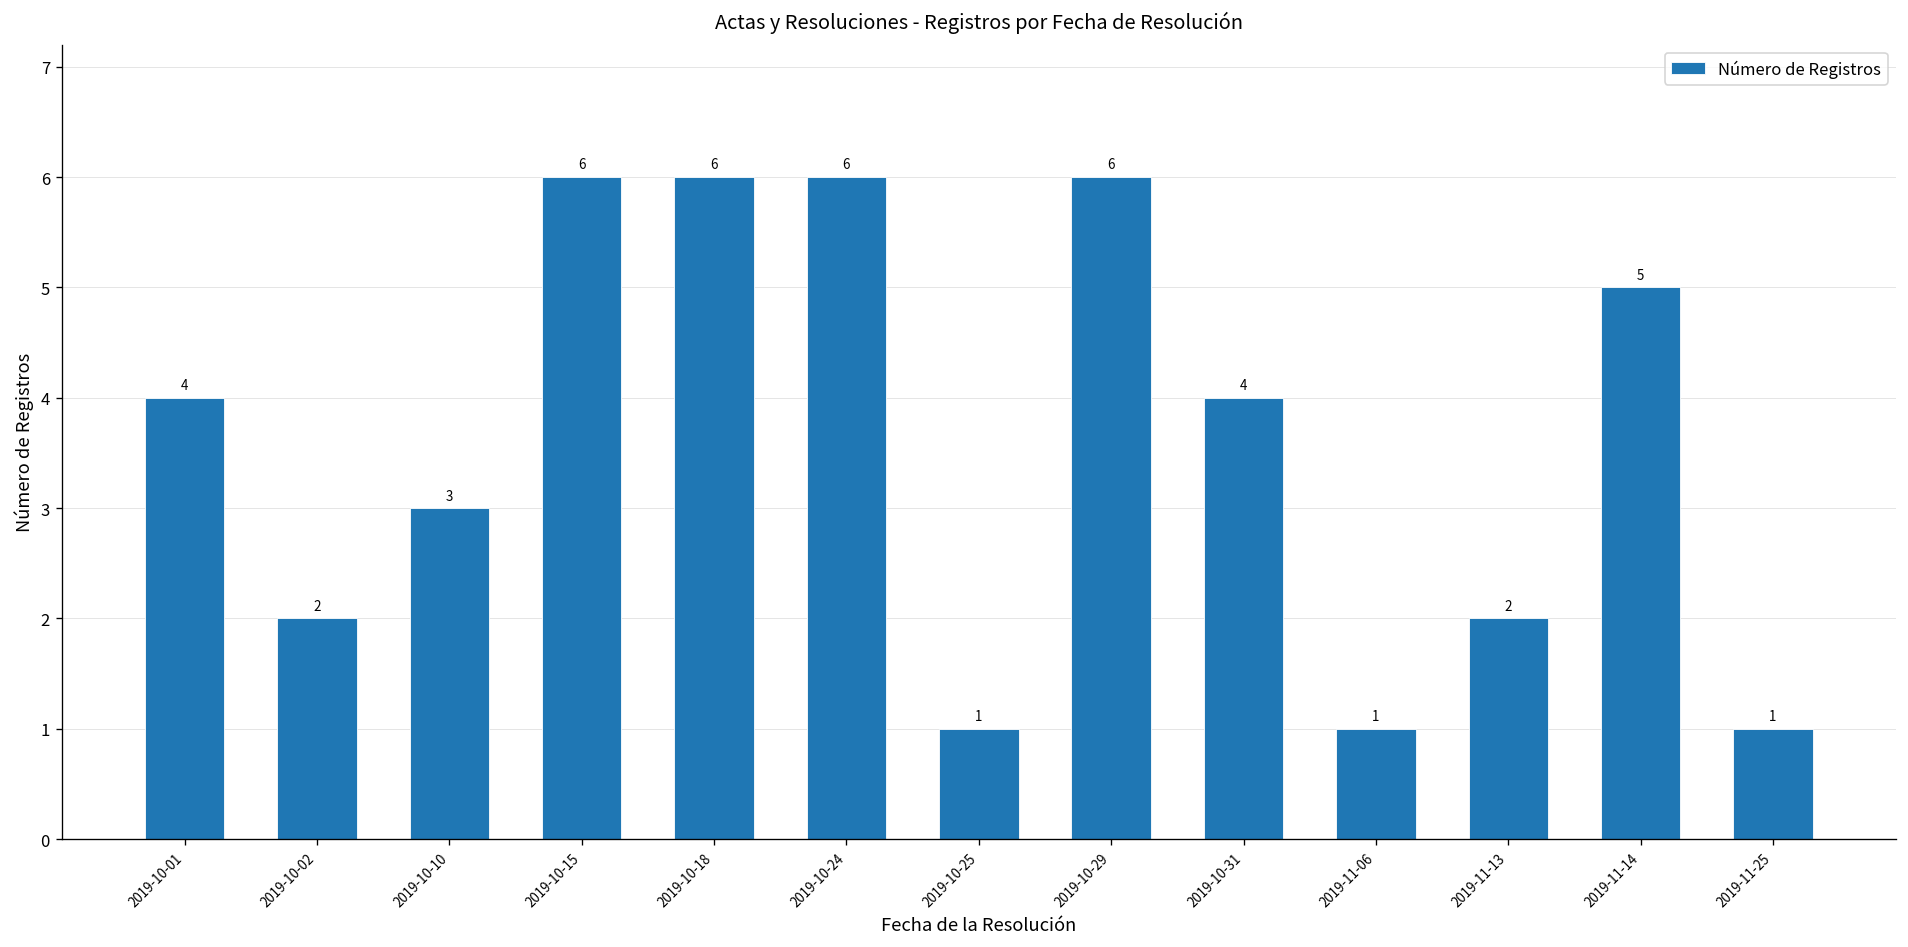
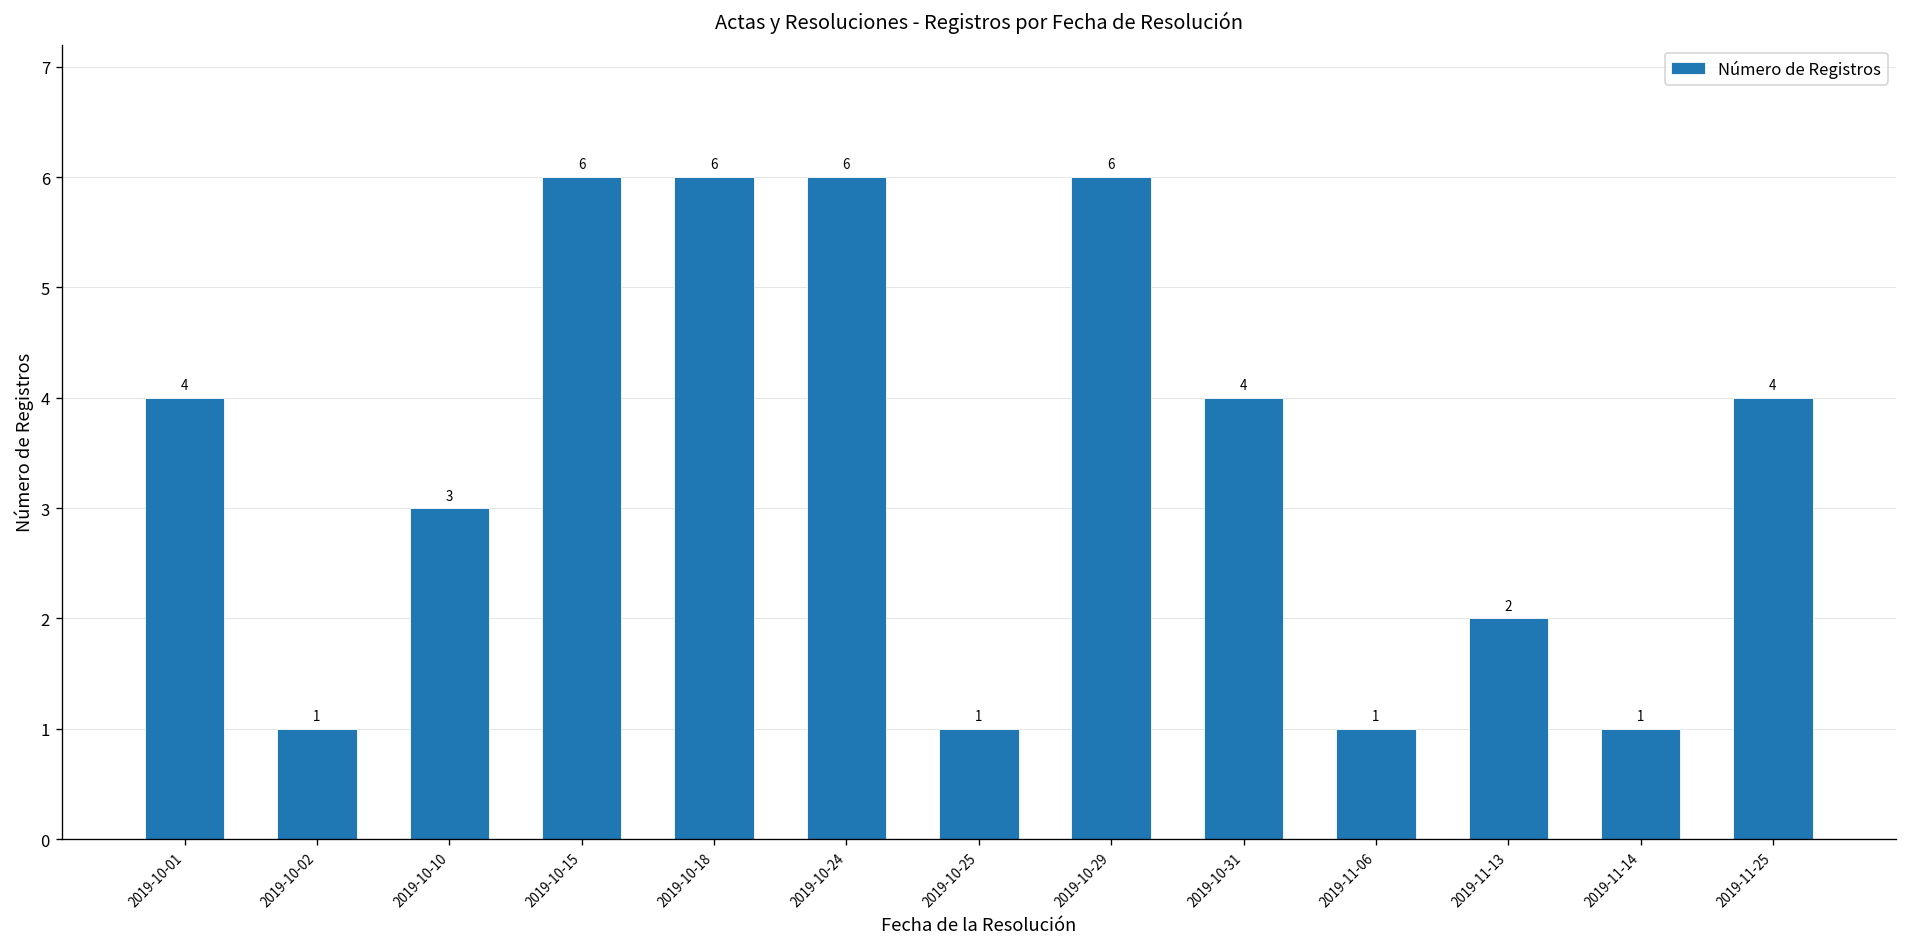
2019-10-02: 2 -> 1
2019-11-14: 5 -> 1
2019-11-25: 1 -> 4
